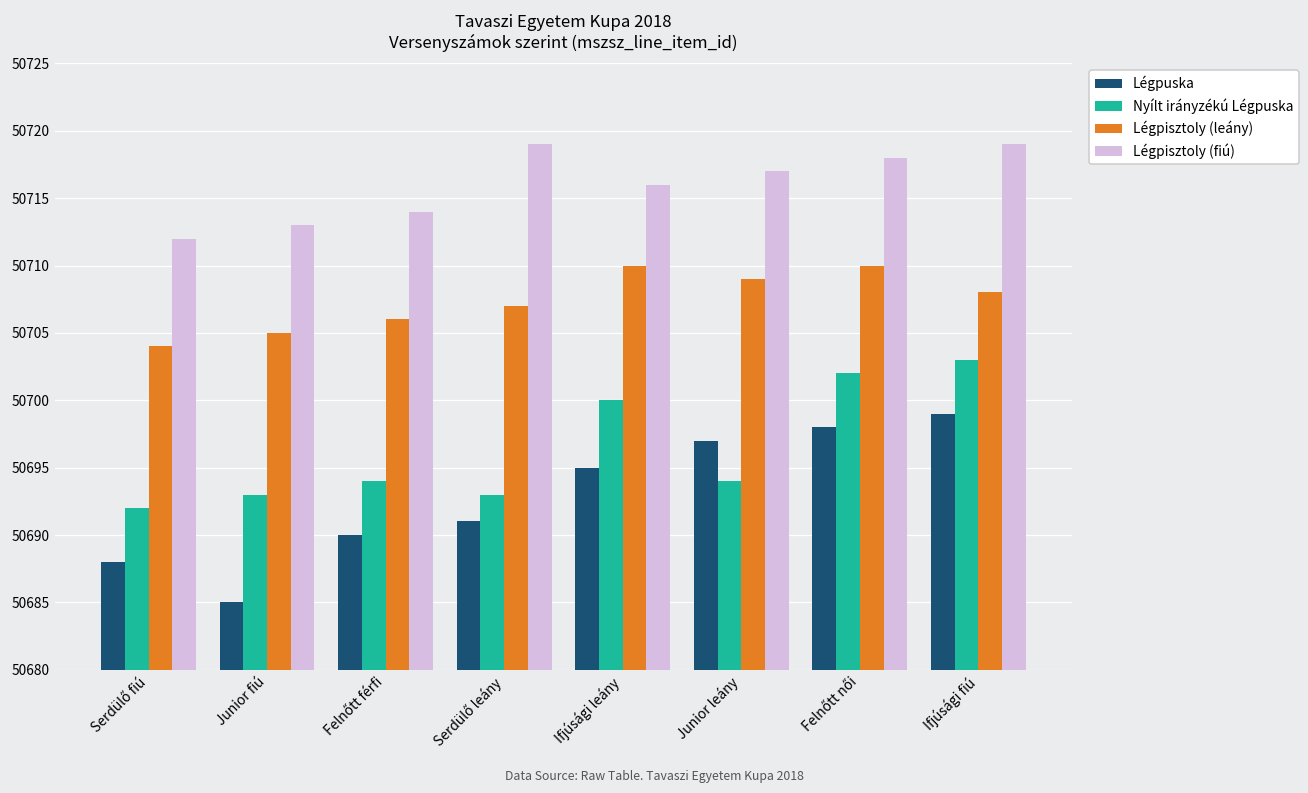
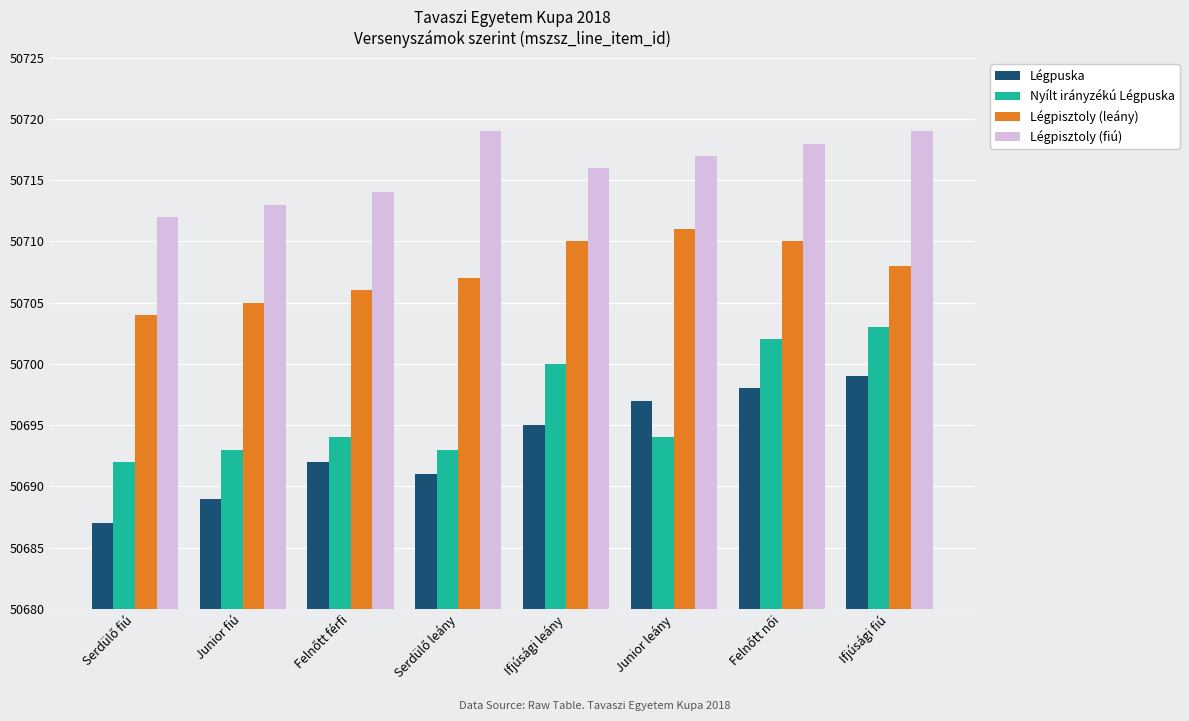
Légpuska, Serdülő fiú: 50688 -> 50687
Légpuska, Junior fiú: 50685 -> 50689
Légpuska, Felnőtt férfi: 50690 -> 50692
Légpisztoly (leány), Junior leány: 50709 -> 50711
